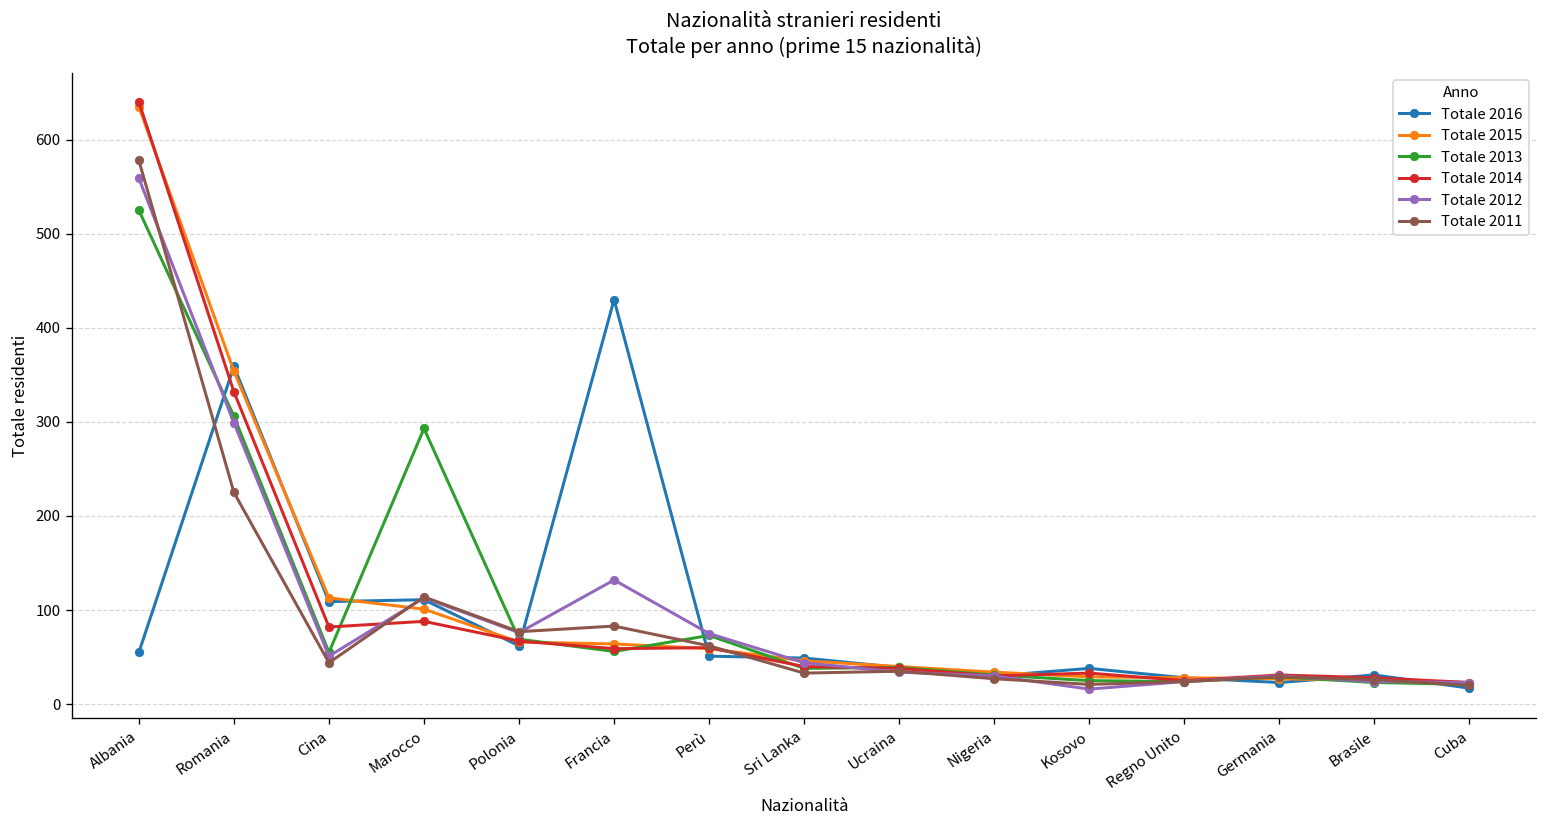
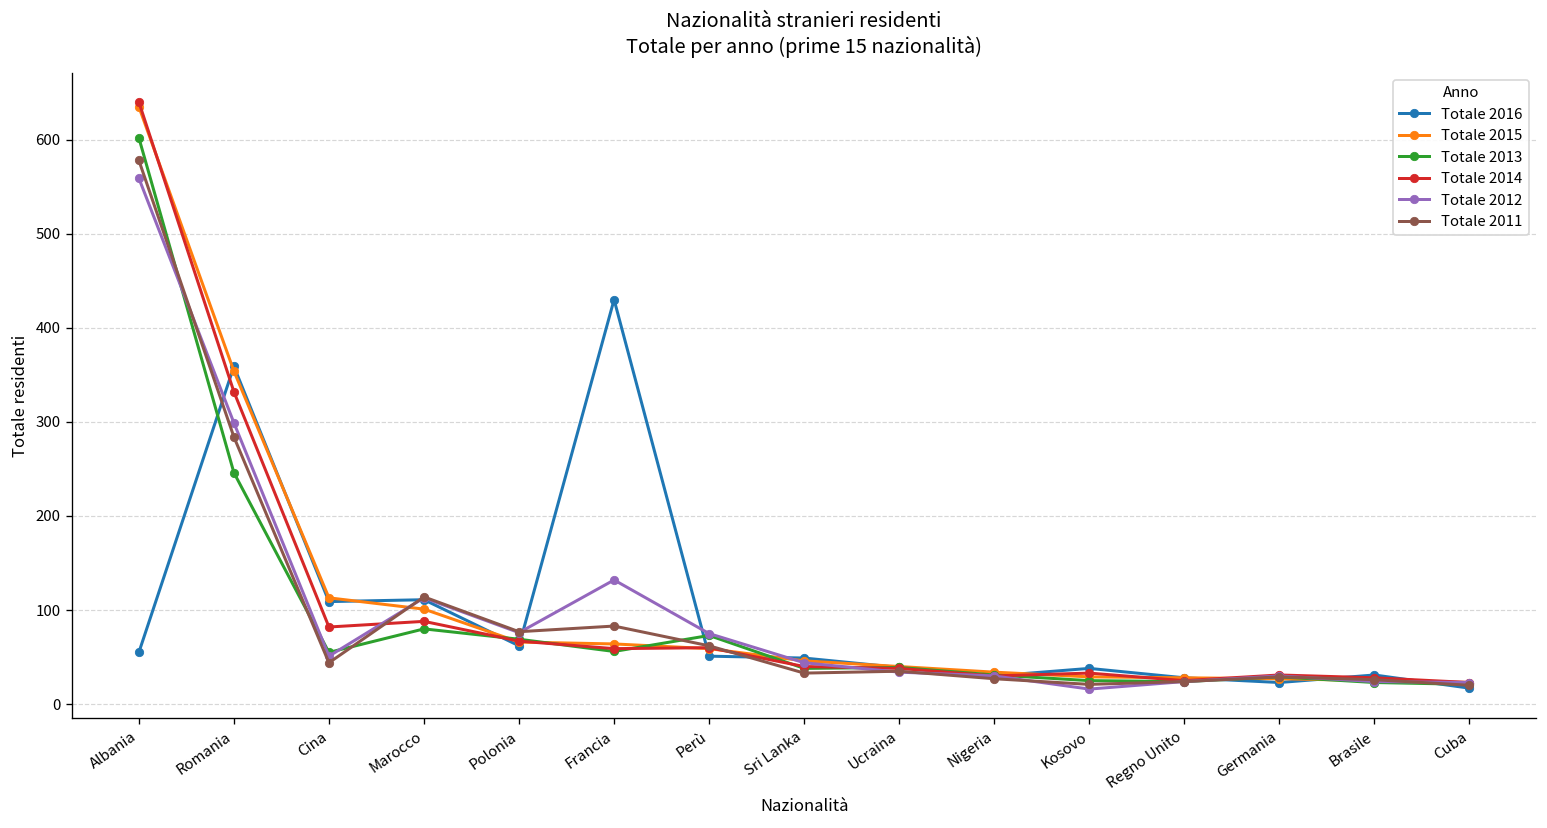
Totale 2013, Albania: 530 -> 600
Totale 2013, Romania: 310 -> 250
Totale 2011, Romania: 230 -> 280
Totale 2013, Marocco: 290 -> 80
